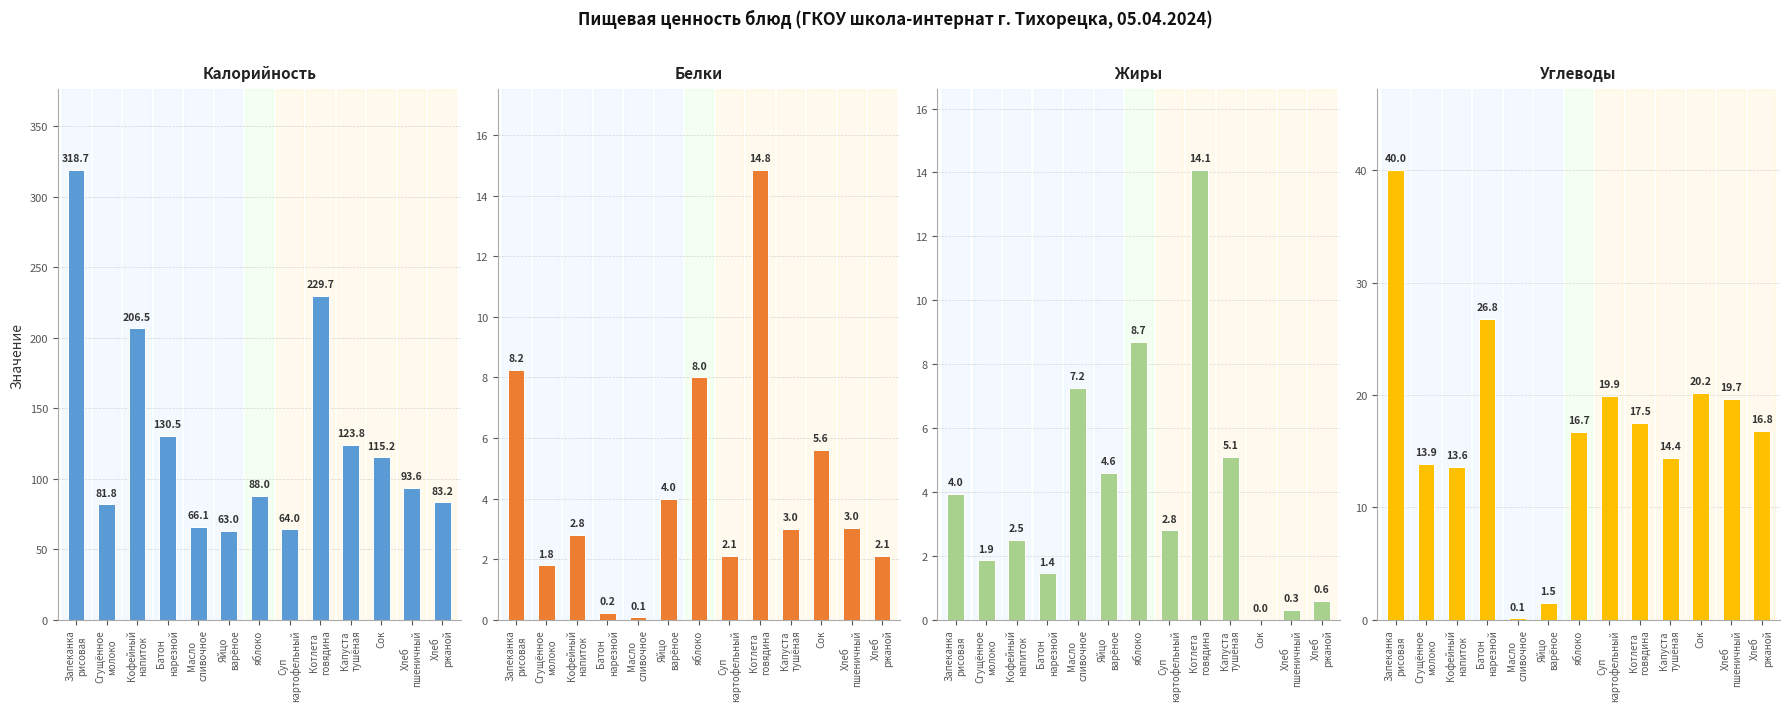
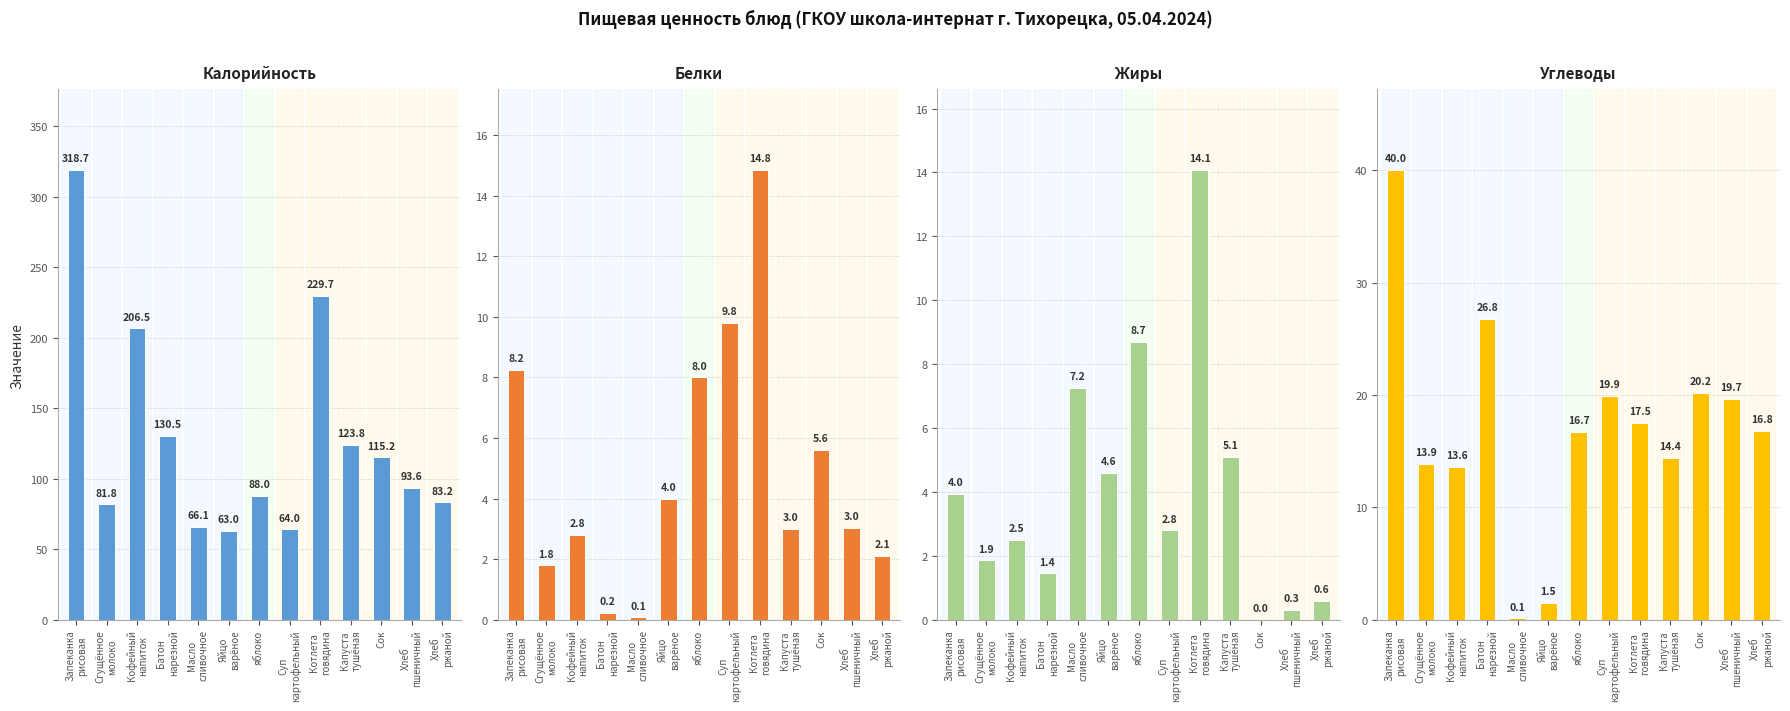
Белки, Суп картофельный: 2.1 -> 9.8
